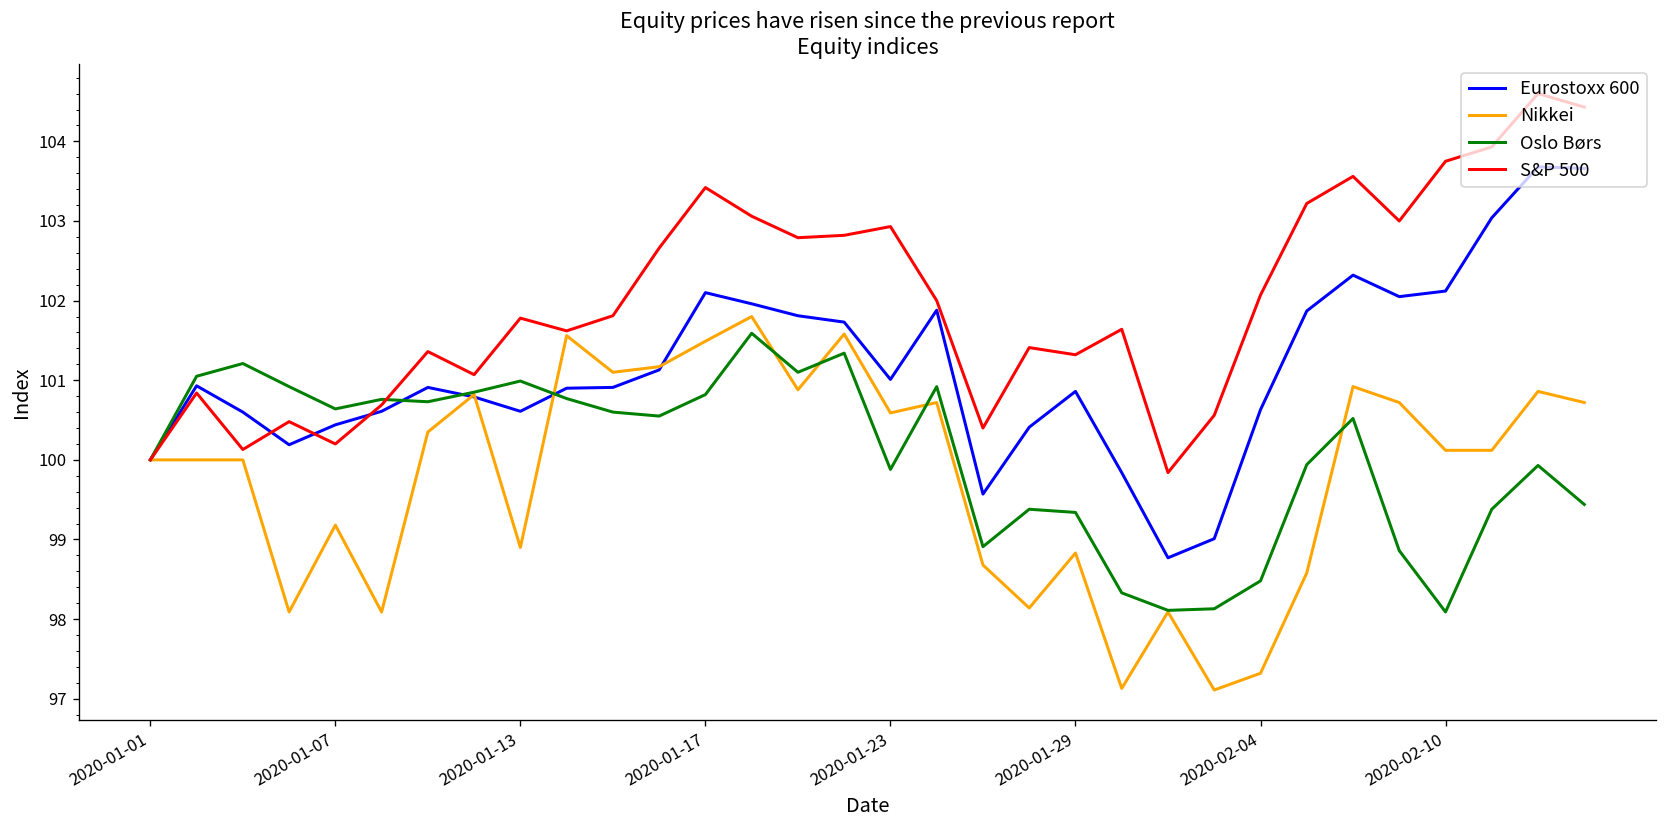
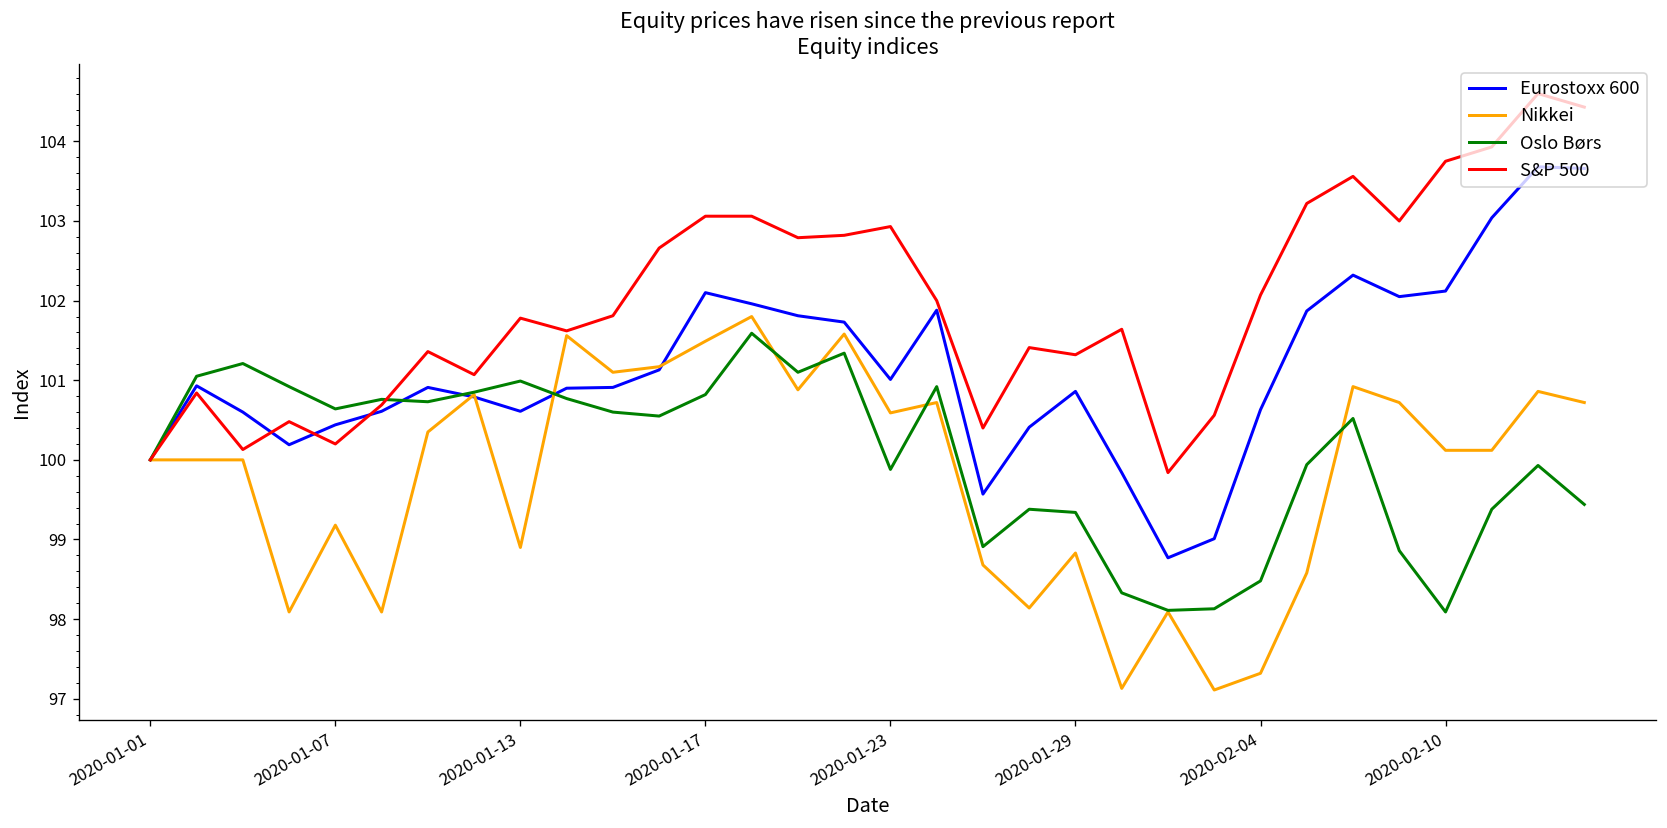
S&P 500, 2020-01-17: 103.4 -> 103.1
